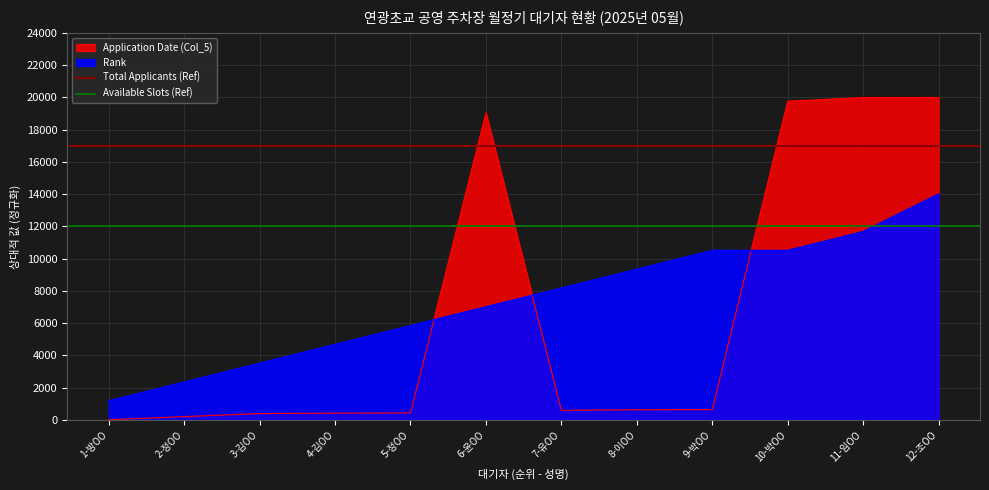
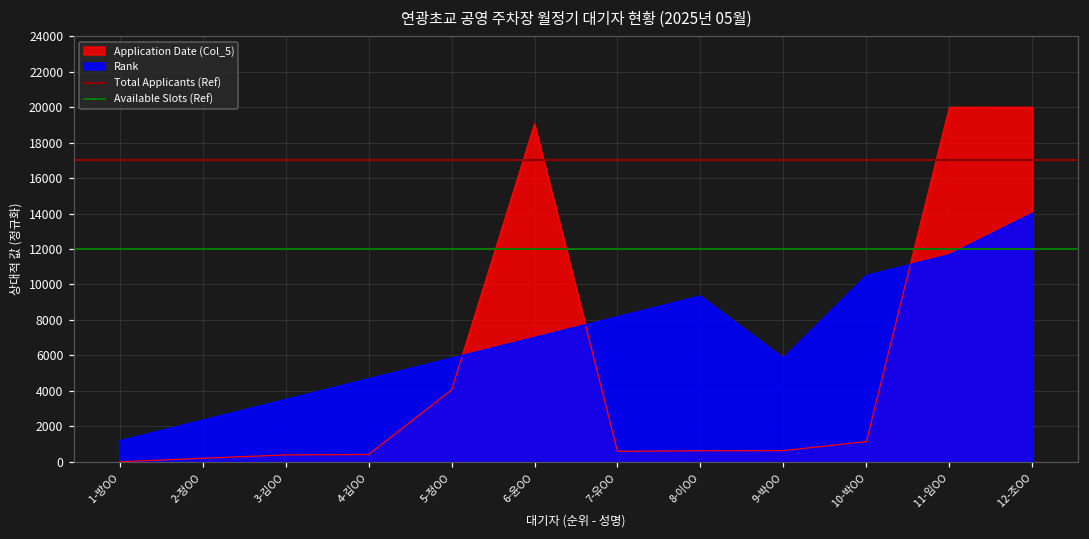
Application Date (Col_5), 5-정OO: 400 -> 4100
Rank, 9-박OO: 10500 -> 5800
Application Date (Col_5), 10-박OO: 19800 -> 1100
